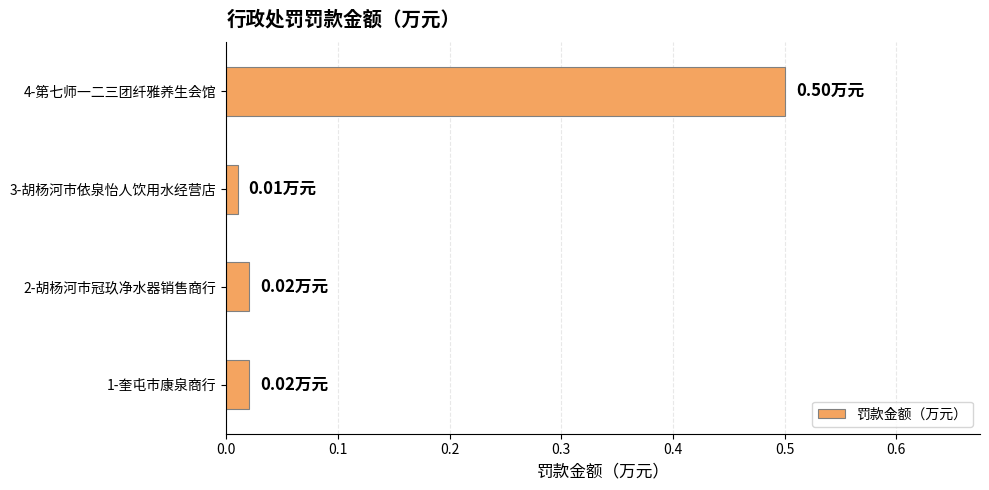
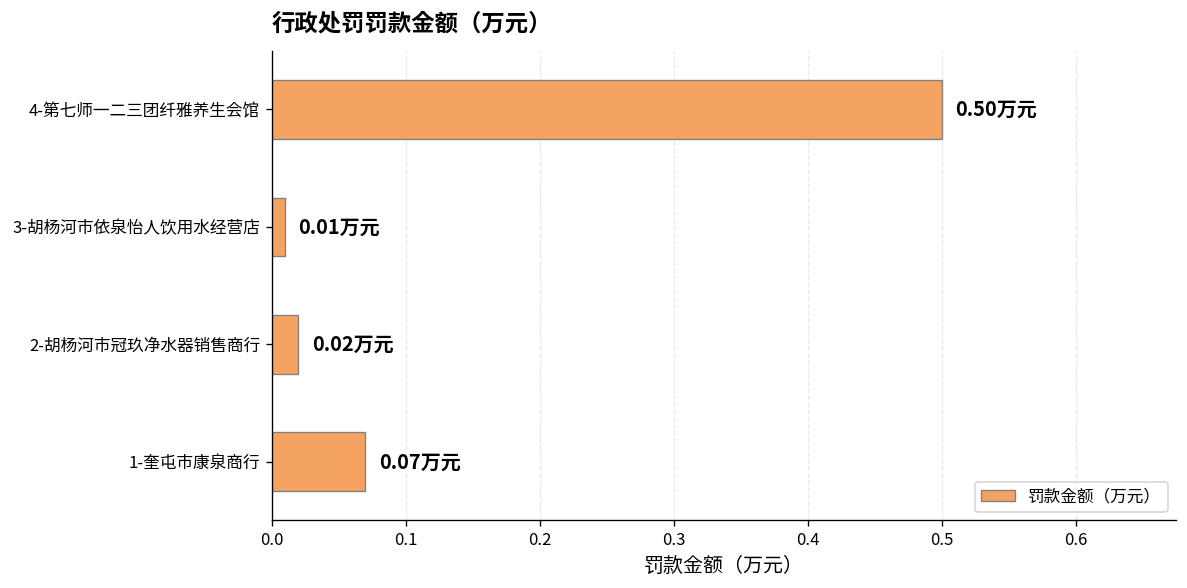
1-奎屯市康泉商行: 0.02 -> 0.07
